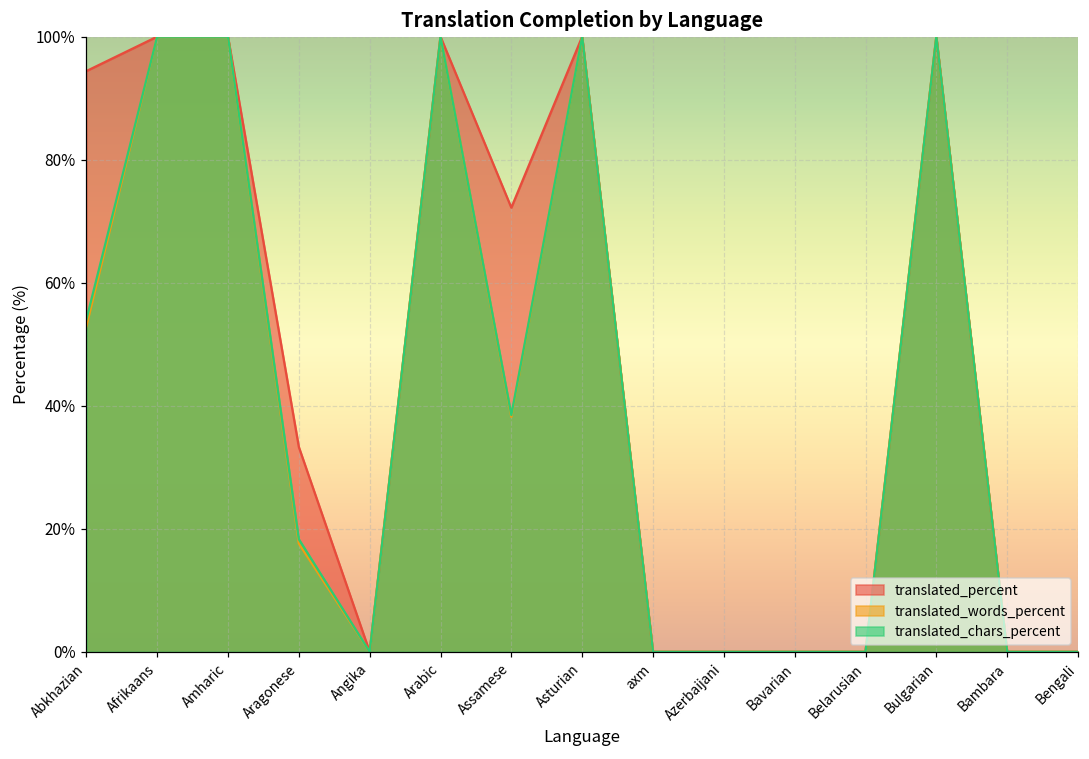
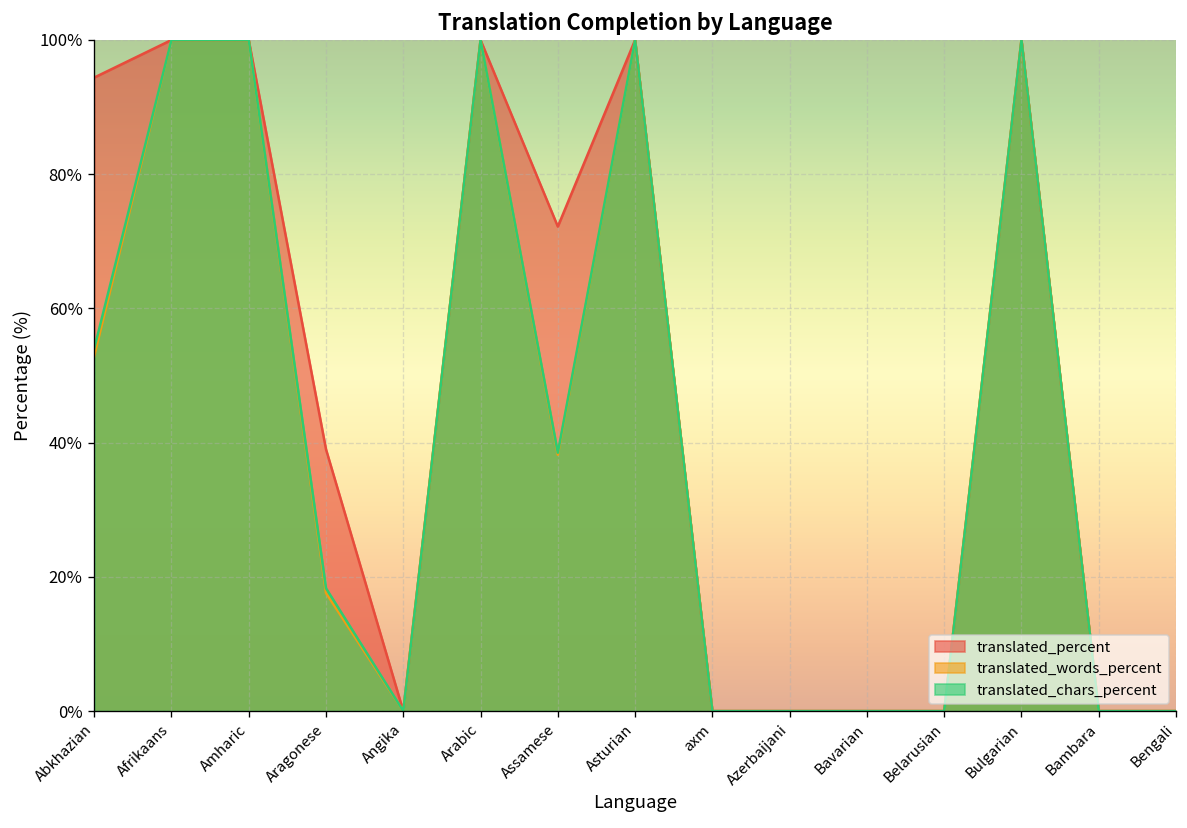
translated_percent, Aragonese: 33% -> 39%
